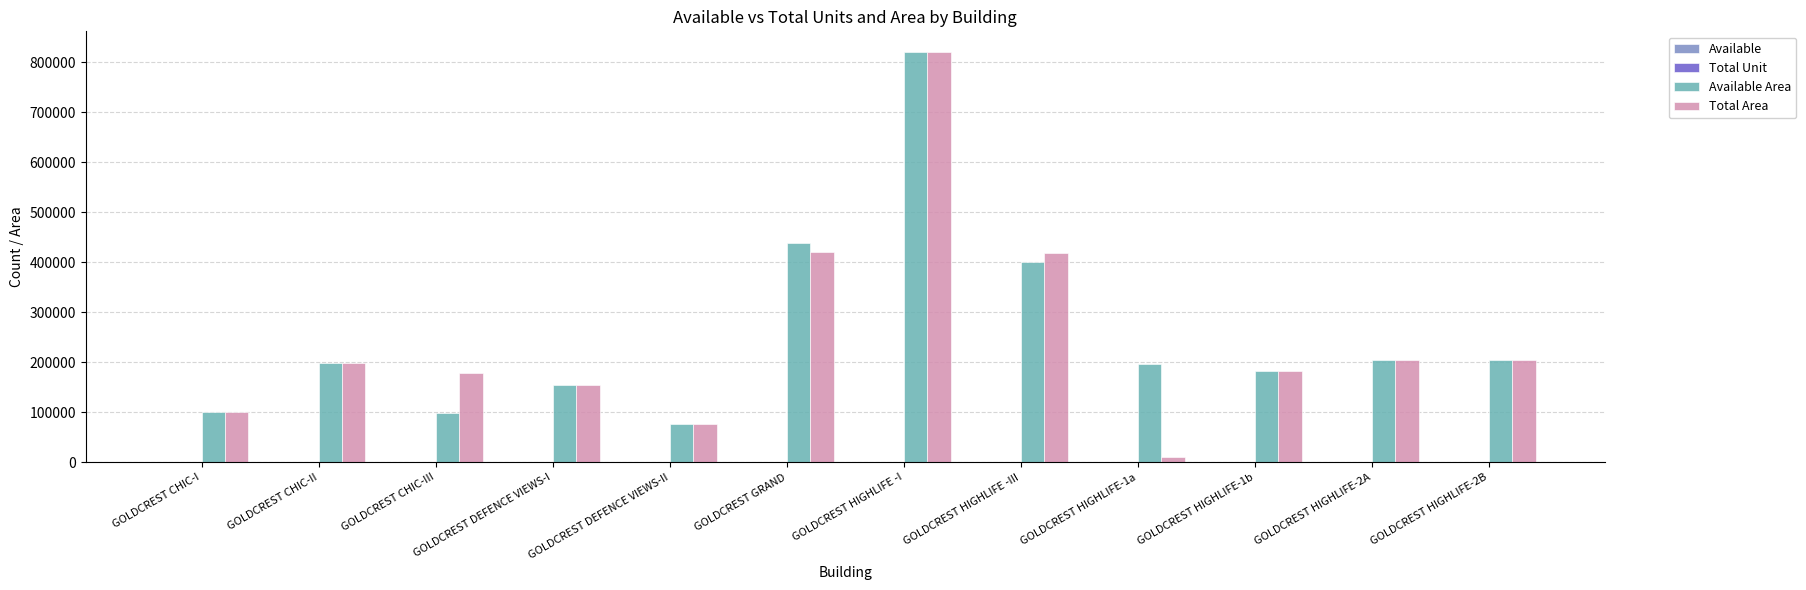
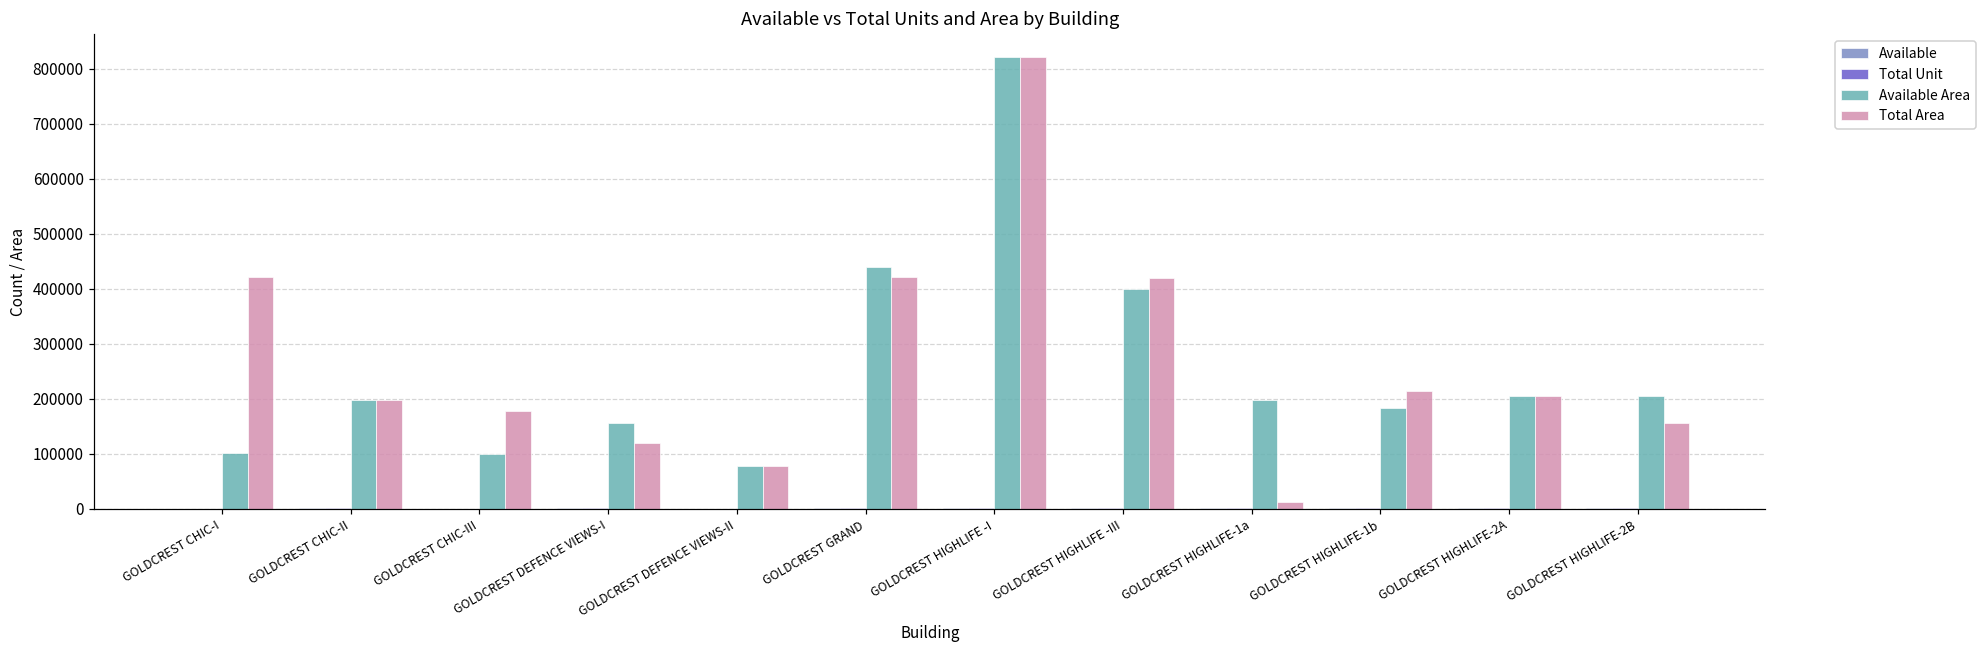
Total Area, GOLDCREST CHIC-I: 100000 -> 420000
Total Area, GOLDCREST DEFENCE VIEWS-I: 150000 -> 120000
Total Area, GOLDCREST HIGHLIFE-1b: 180000 -> 210000
Total Area, GOLDCREST HIGHLIFE-2B: 200000 -> 150000
